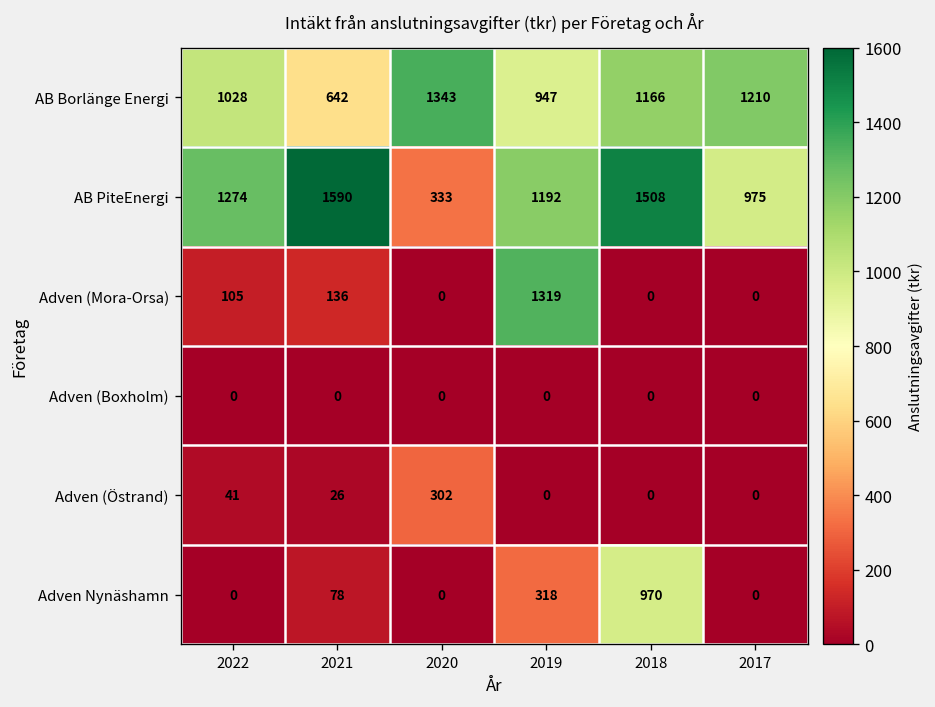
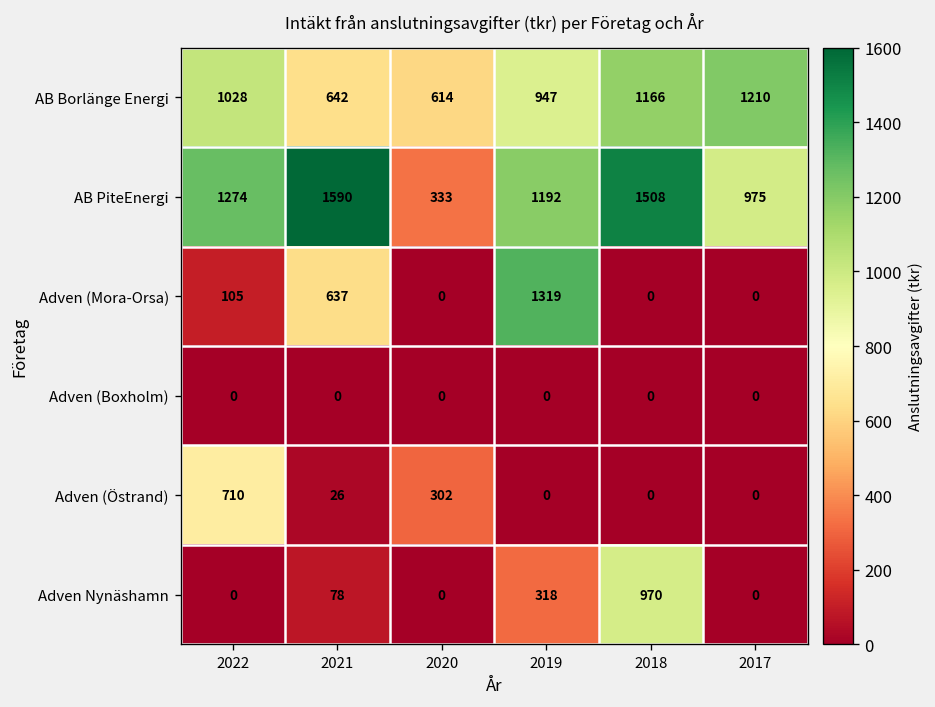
AB Borlänge Energi, 2020: 1343 -> 614
Adven (Mora-Orsa), 2021: 136 -> 637
Adven (Östrand), 2022: 41 -> 710
